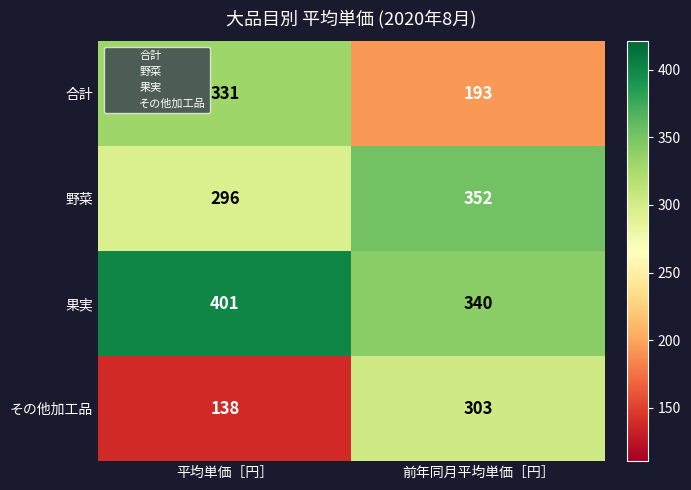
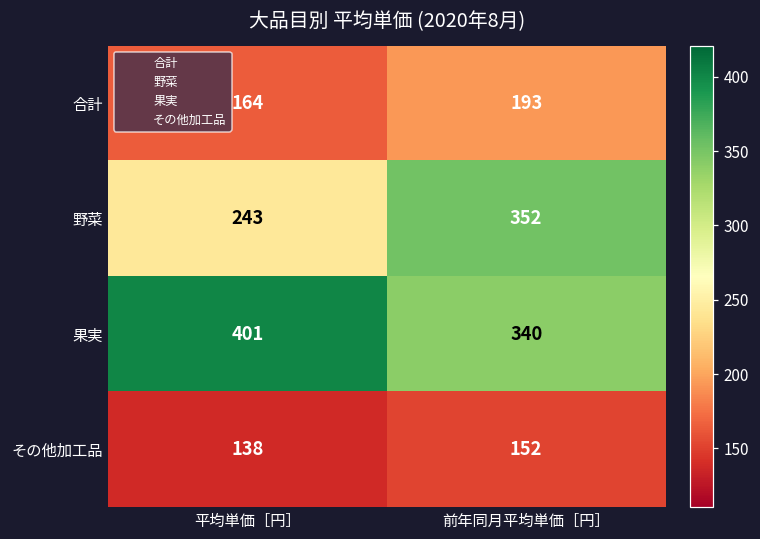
合計, 平均単価［円］: 331 -> 164
野菜, 平均単価［円］: 296 -> 243
その他加工品, 前年同月平均単価［円］: 303 -> 152
